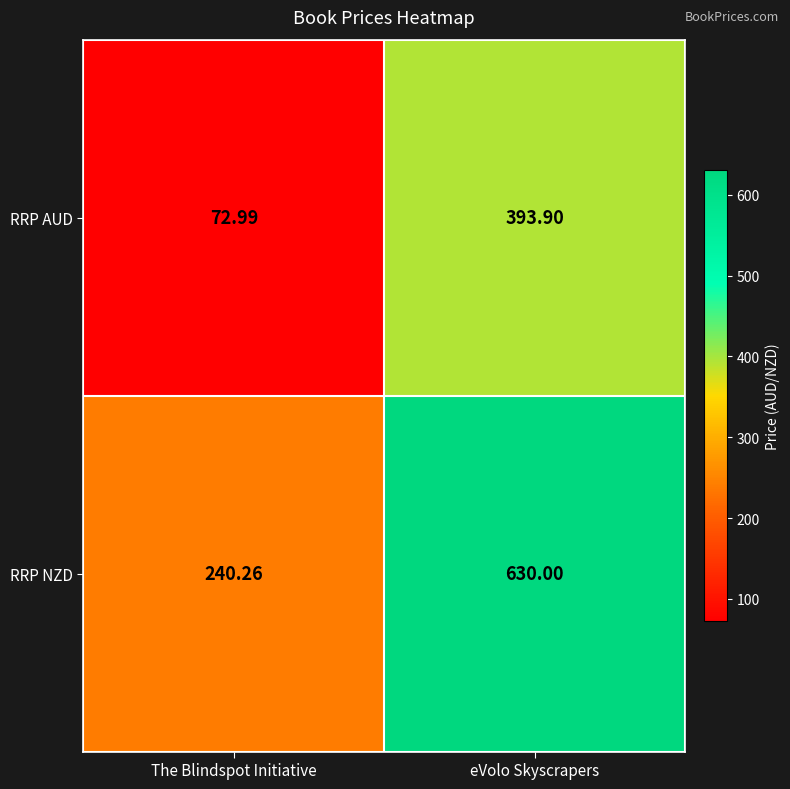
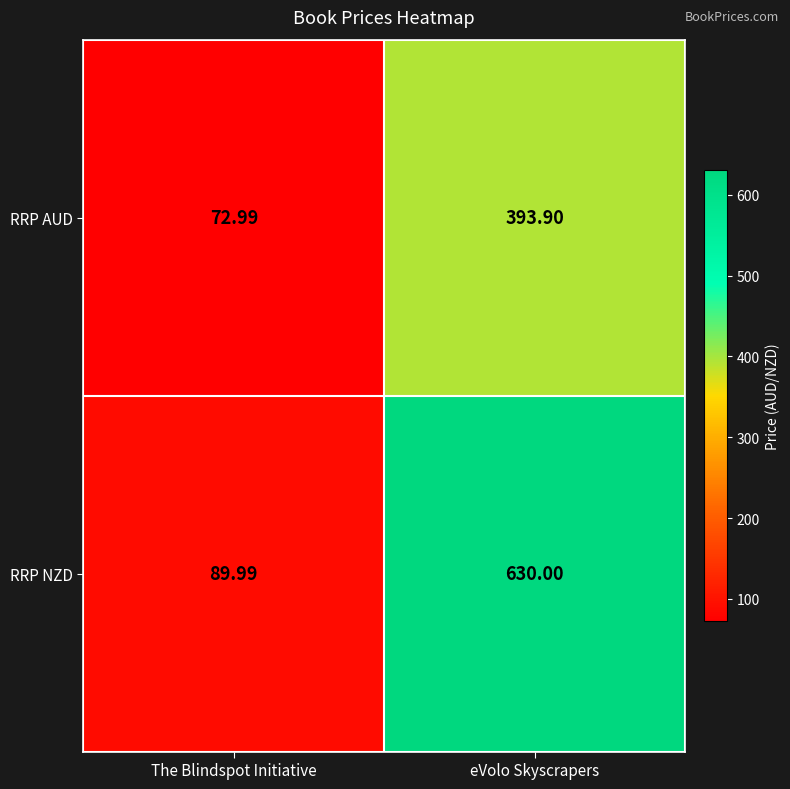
RRP NZD, The Blindspot Initiative: 240.26 -> 89.99
